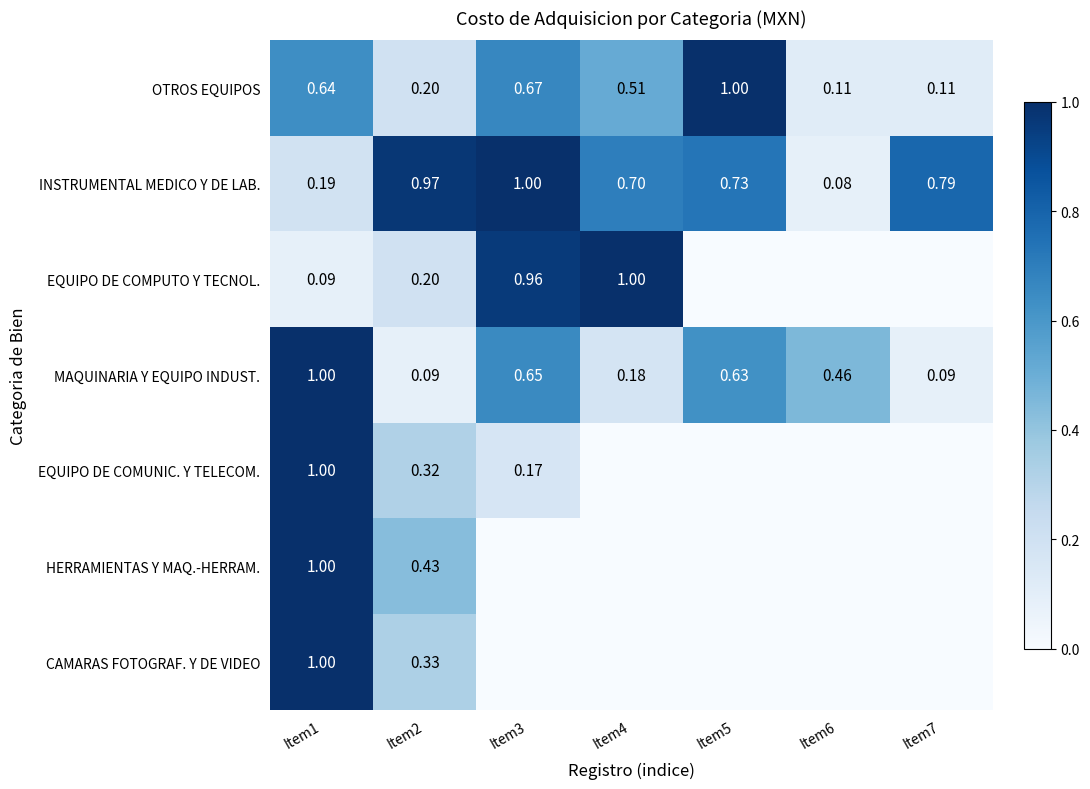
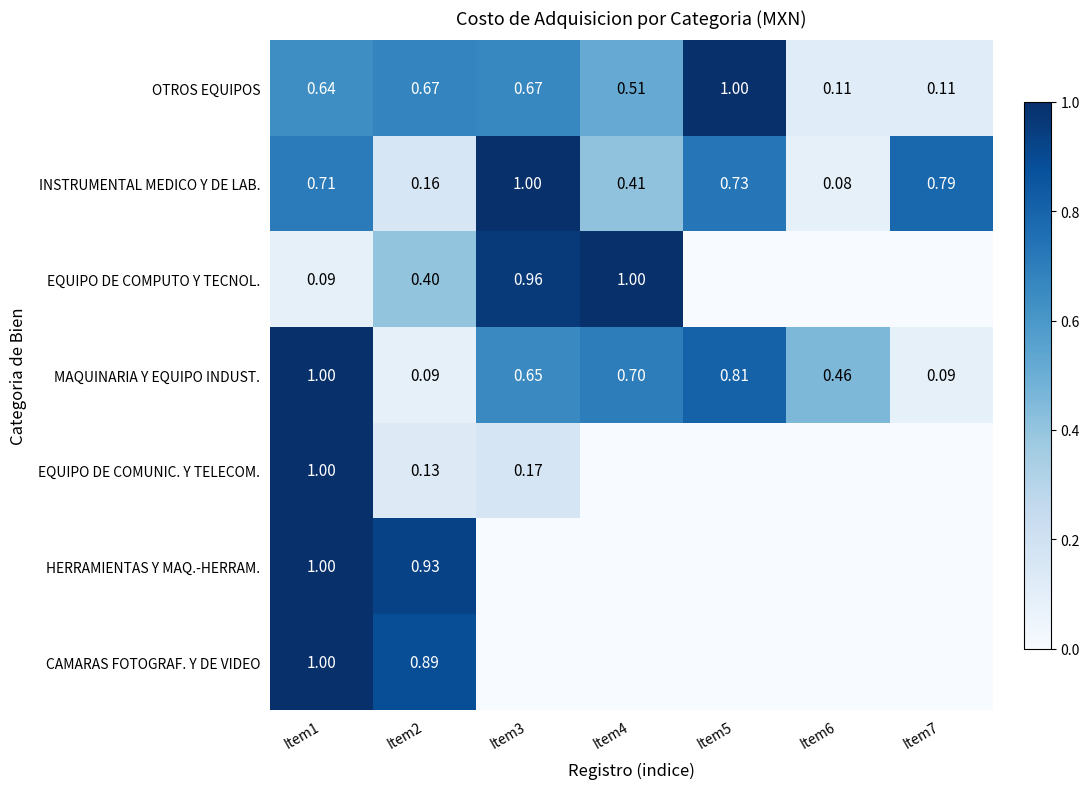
OTROS EQUIPOS, Item2: 0.20 -> 0.67
INSTRUMENTAL MEDICO Y DE LAB., Item1: 0.19 -> 0.71
INSTRUMENTAL MEDICO Y DE LAB., Item2: 0.97 -> 0.16
INSTRUMENTAL MEDICO Y DE LAB., Item4: 0.70 -> 0.41
EQUIPO DE COMPUTO Y TECNOL., Item2: 0.20 -> 0.40
MAQUINARIA Y EQUIPO INDUST., Item4: 0.18 -> 0.70
MAQUINARIA Y EQUIPO INDUST., Item5: 0.63 -> 0.81
EQUIPO DE COMUNIC. Y TELECOM., Item2: 0.32 -> 0.13
HERRAMIENTAS Y MAQ.-HERRAM., Item2: 0.43 -> 0.93
CAMARAS FOTOGRAF. Y DE VIDEO, Item2: 0.33 -> 0.89
